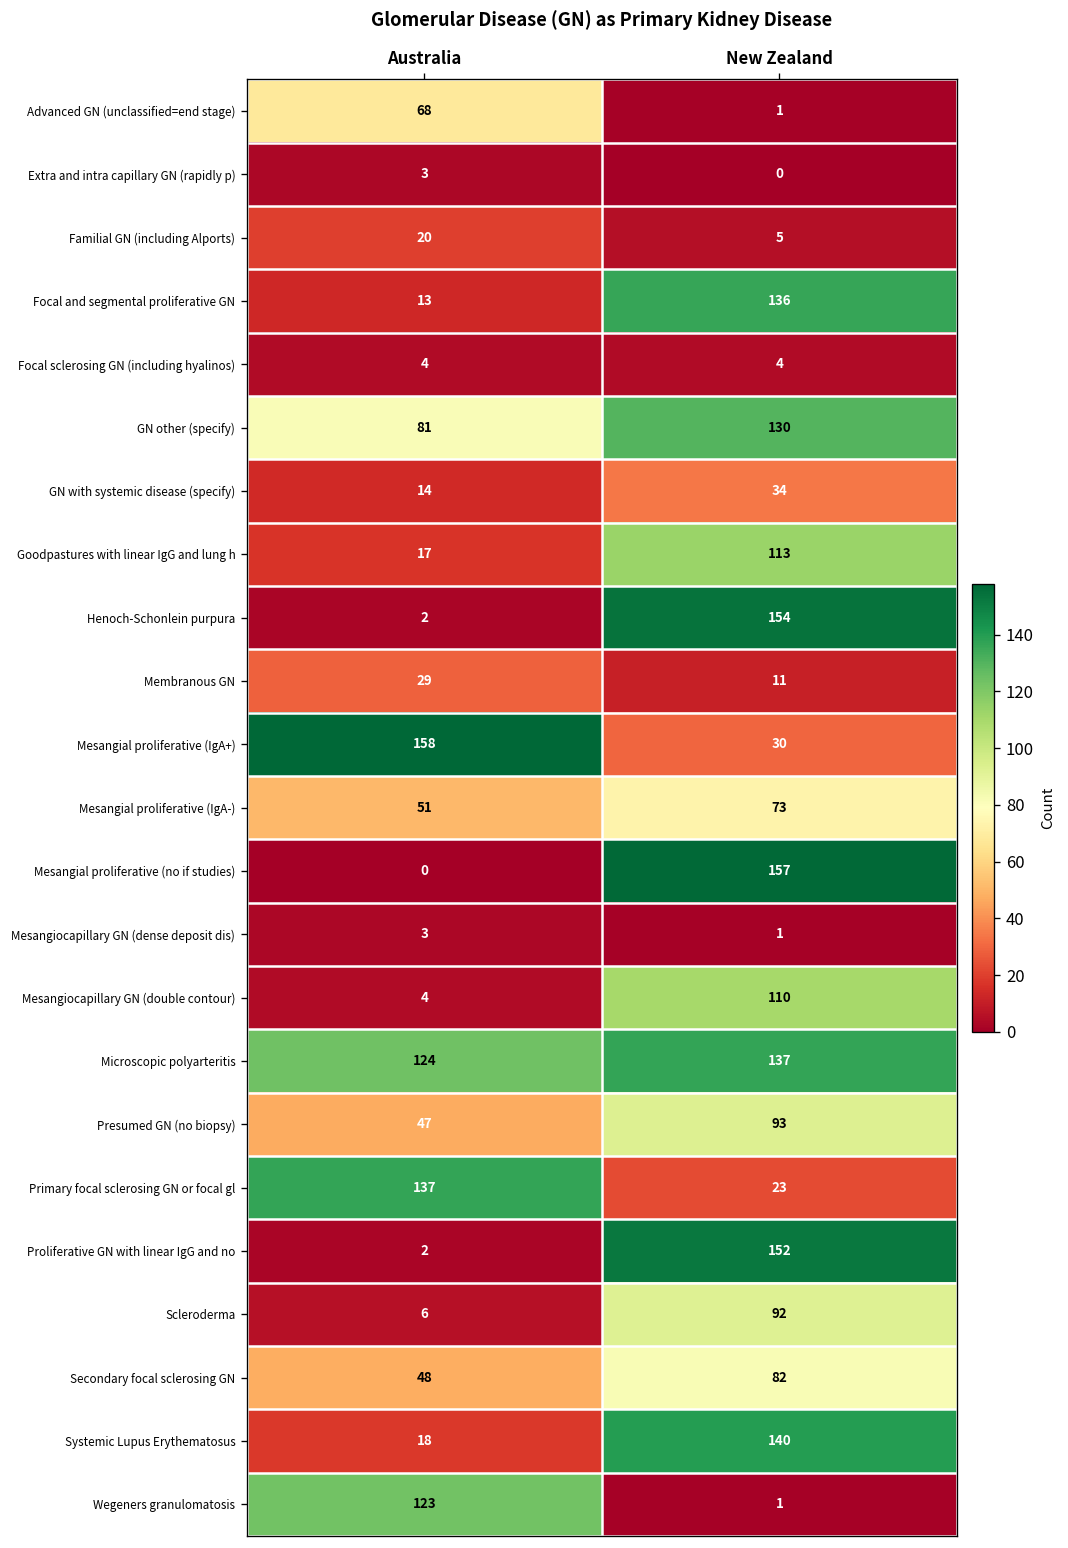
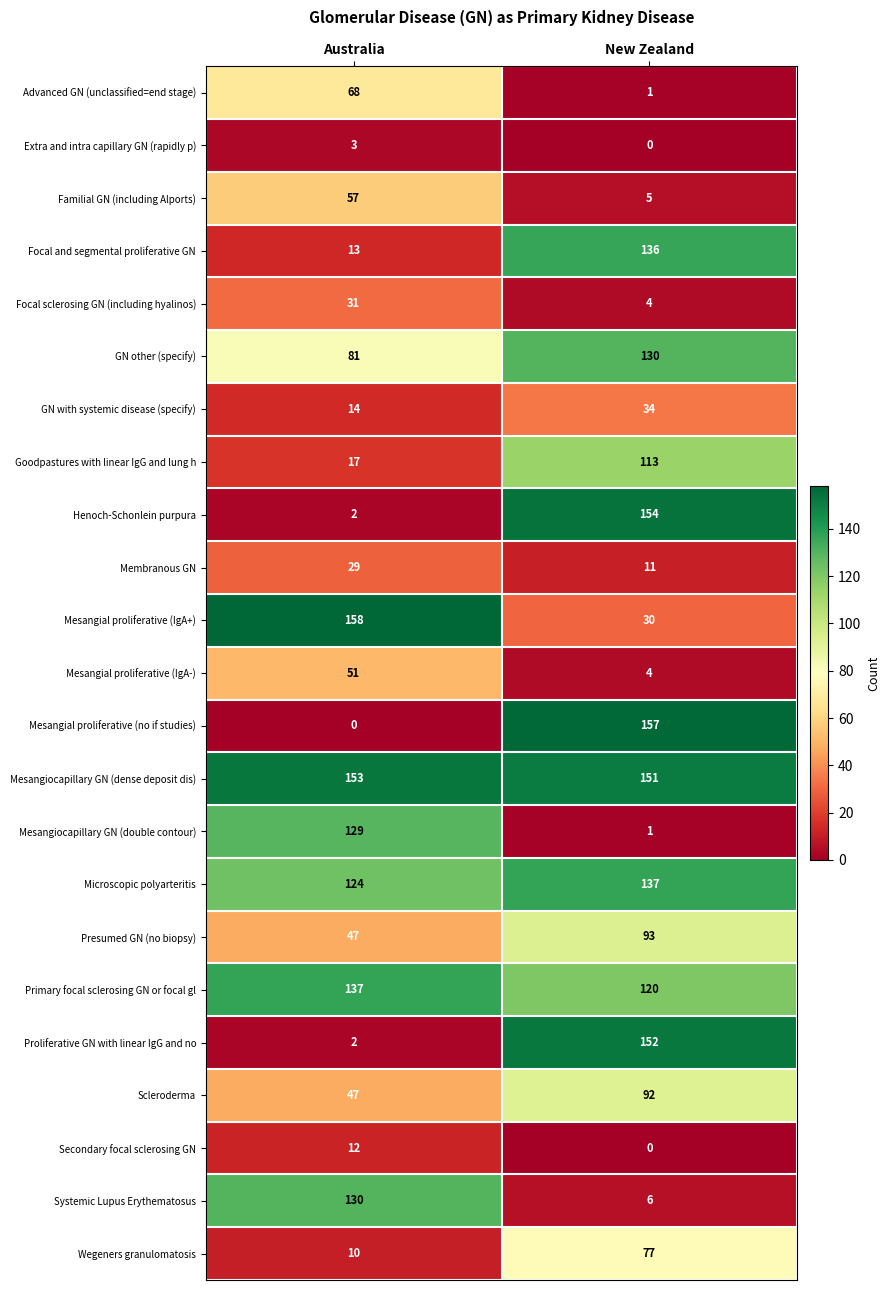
Familial GN (including Alports), Australia: 20 -> 57
Focal sclerosing GN (including hyalinos), Australia: 4 -> 31
Mesangial proliferative (IgA-), New Zealand: 73 -> 4
Mesangiocapillary GN (dense deposit dis), Australia: 3 -> 153
Mesangiocapillary GN (dense deposit dis), New Zealand: 1 -> 151
Mesangiocapillary GN (double contour), Australia: 4 -> 129
Mesangiocapillary GN (double contour), New Zealand: 110 -> 1
Primary focal sclerosing GN or focal gl, New Zealand: 23 -> 120
Scleroderma, Australia: 6 -> 47
Secondary focal sclerosing GN, Australia: 48 -> 12
Secondary focal sclerosing GN, New Zealand: 82 -> 0
Systemic Lupus Erythematosus, Australia: 18 -> 130
Systemic Lupus Erythematosus, New Zealand: 140 -> 6
Wegeners granulomatosis, Australia: 123 -> 10
Wegeners granulomatosis, New Zealand: 1 -> 77
